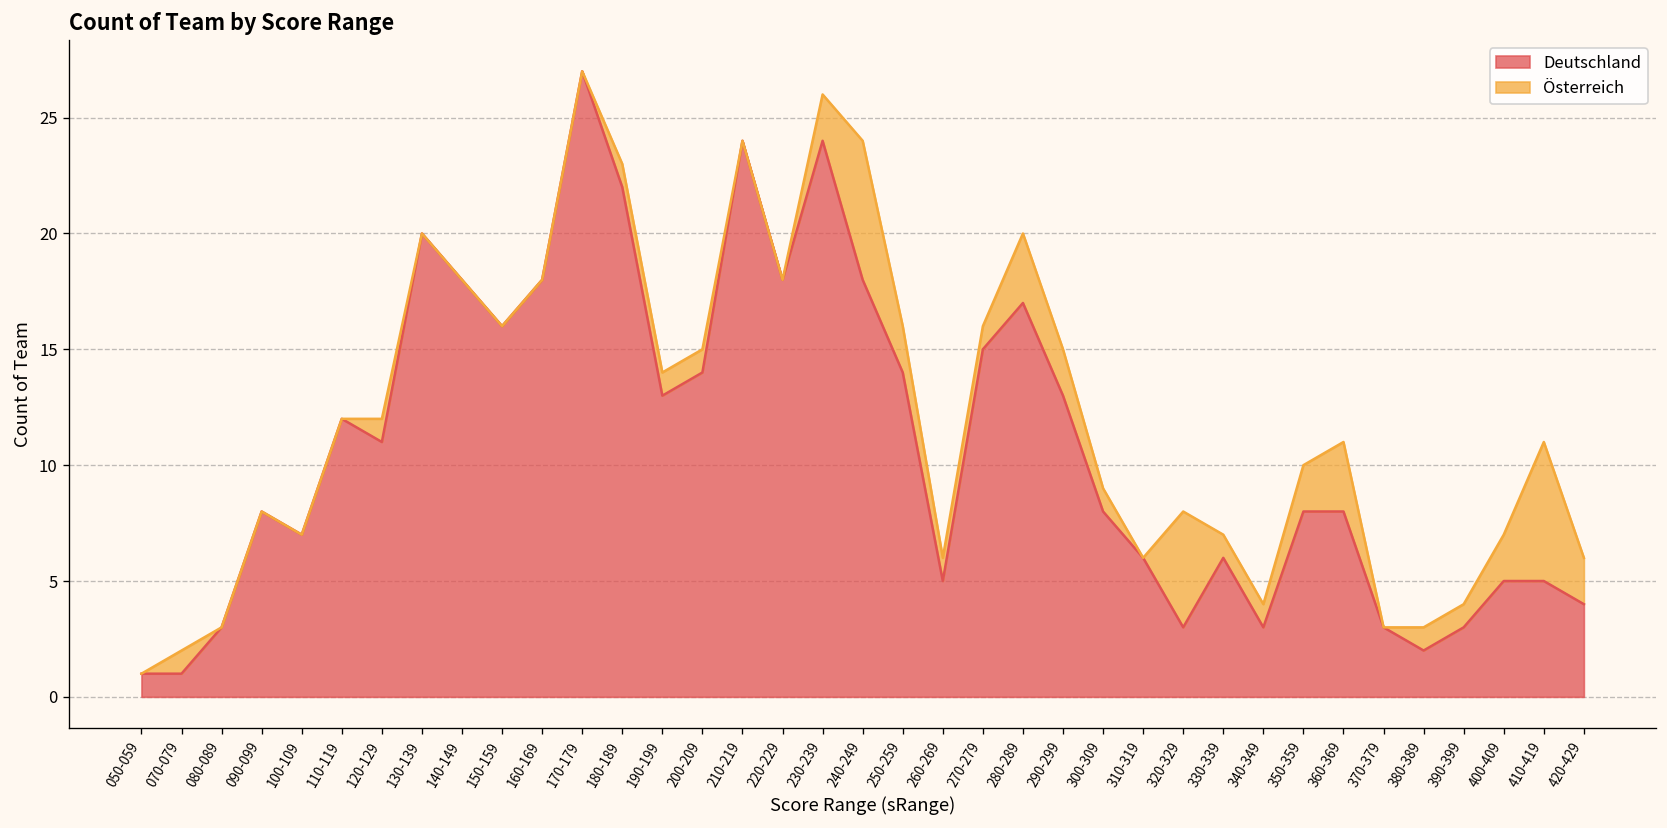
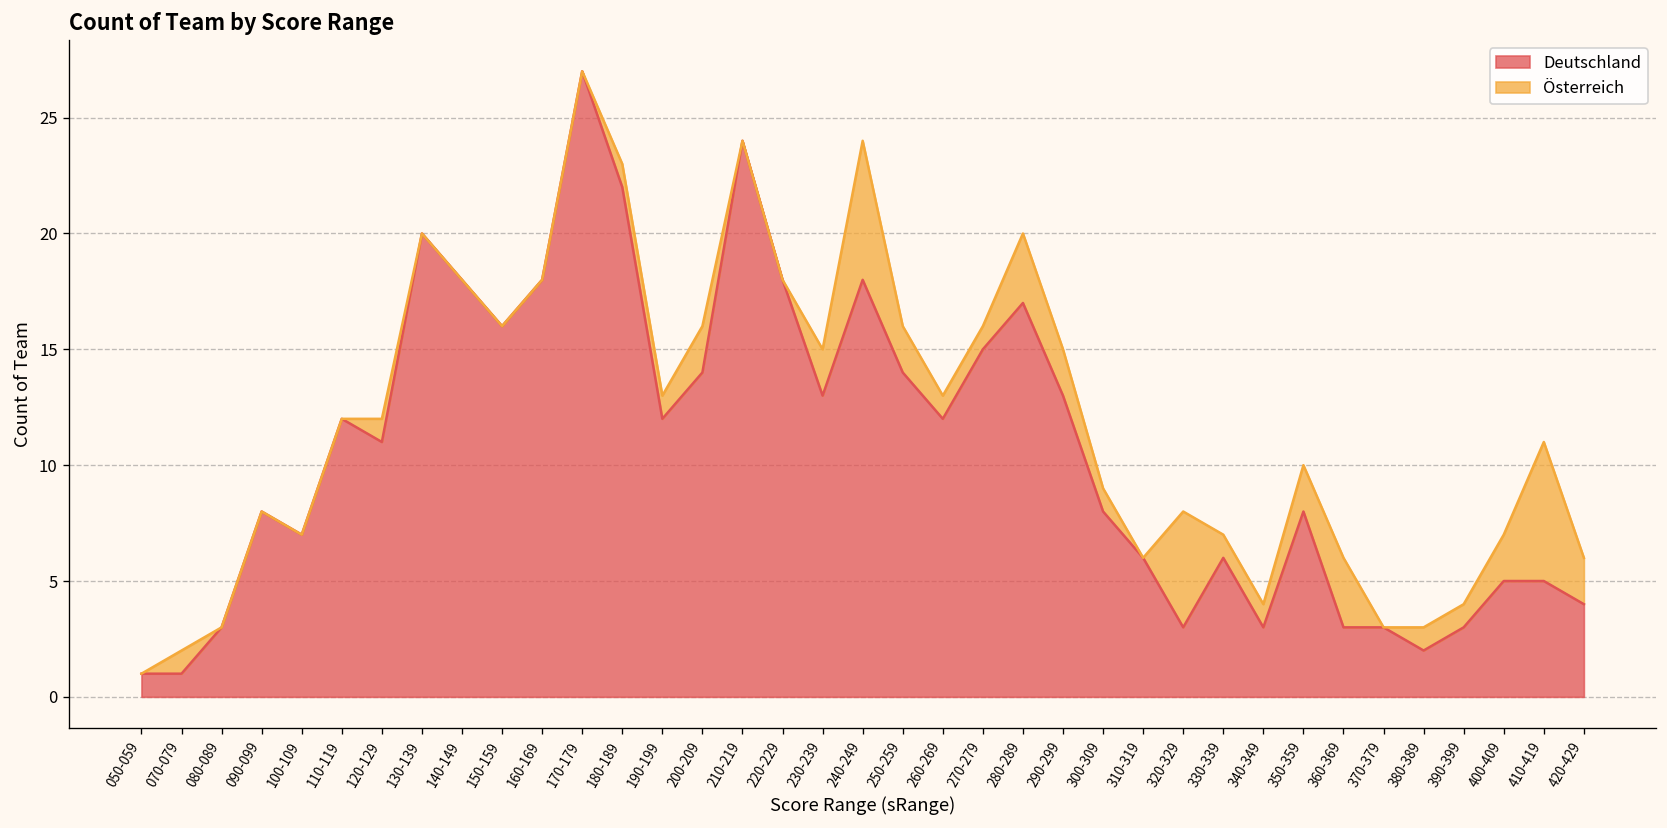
Deutschland, 190-199: 13 -> 12
Österreich, 200-209: 1 -> 2
Deutschland, 230-239: 24 -> 13
Deutschland, 260-269: 5 -> 12
Deutschland, 360-369: 8 -> 3
